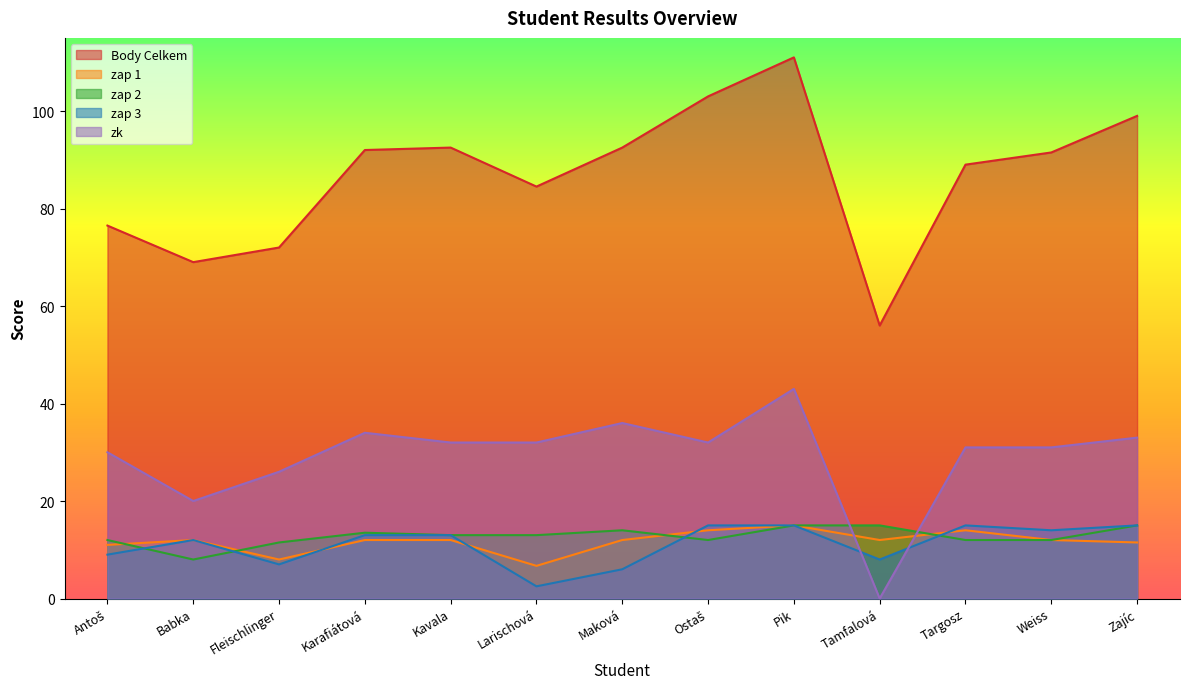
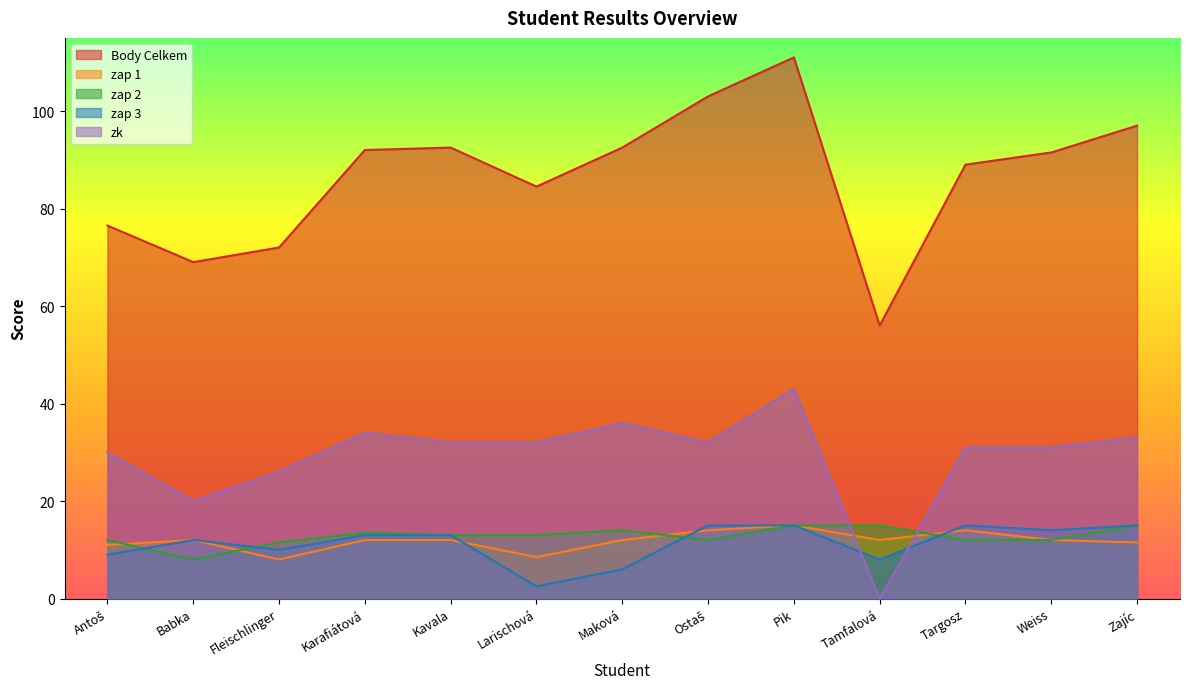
zap 3, Fleischlinger: 7 -> 10
zap 1, Larischová: 7 -> 9
Body Celkem, Zajíc: 99 -> 97
